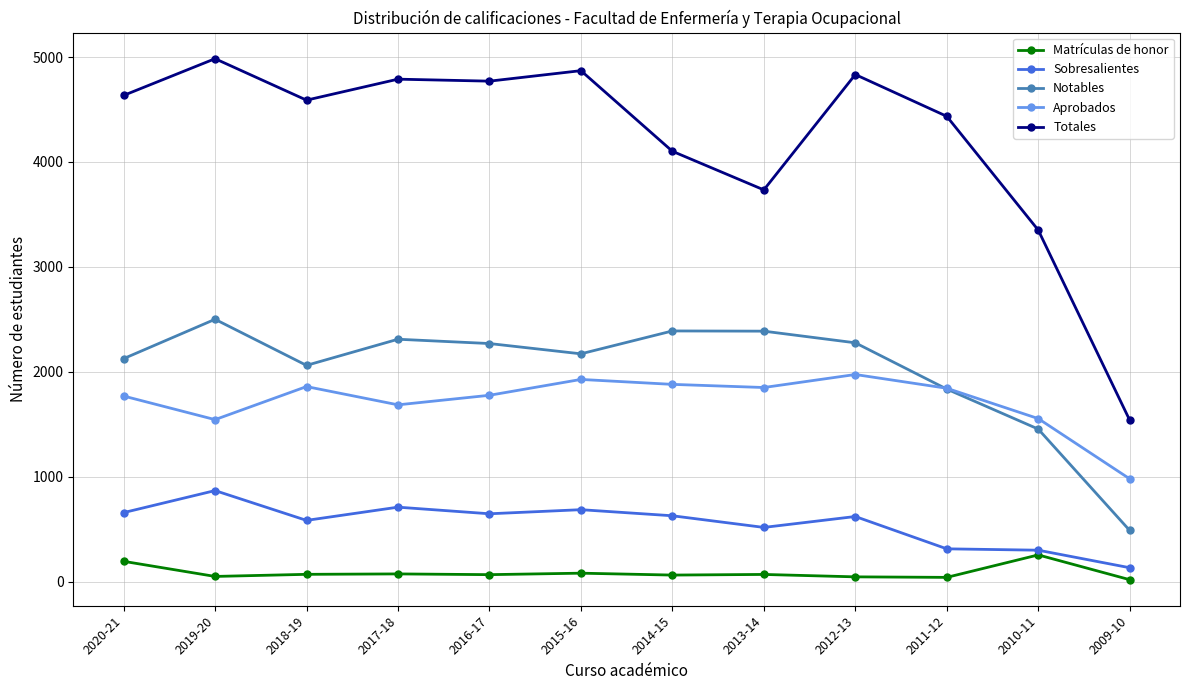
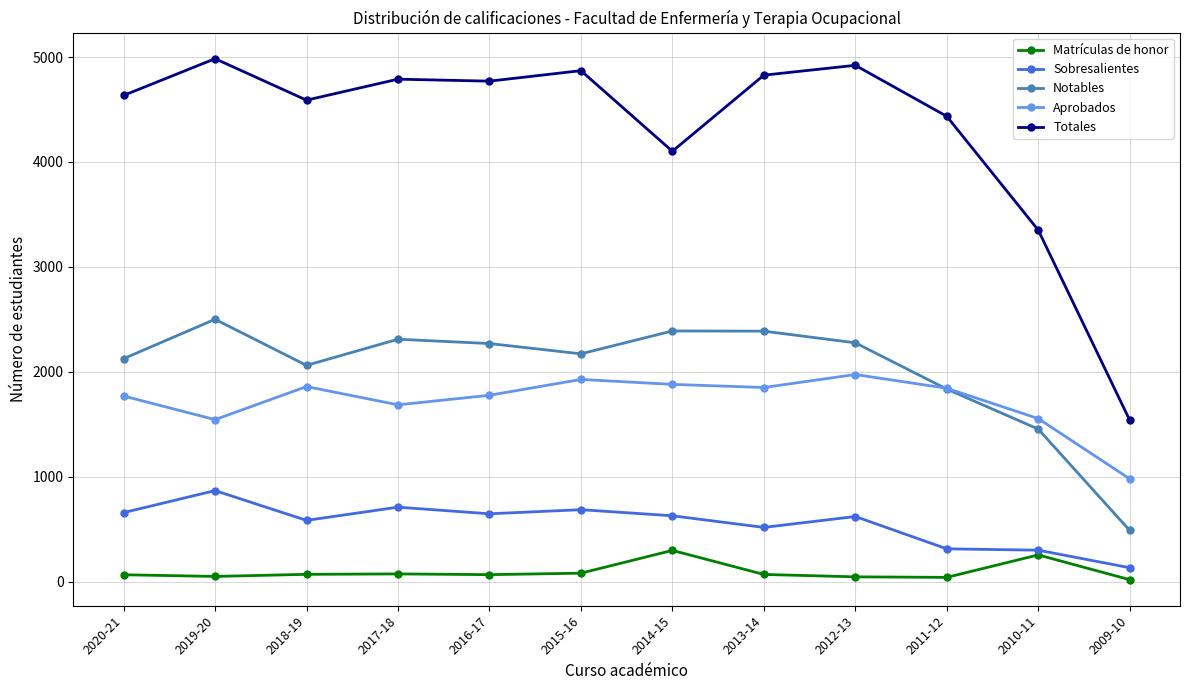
Matrículas de honor, 2020-21: 200 -> 70
Matrículas de honor, 2014-15: 60 -> 300
Totales, 2013-14: 3730 -> 4830
Totales, 2012-13: 4830 -> 4920
